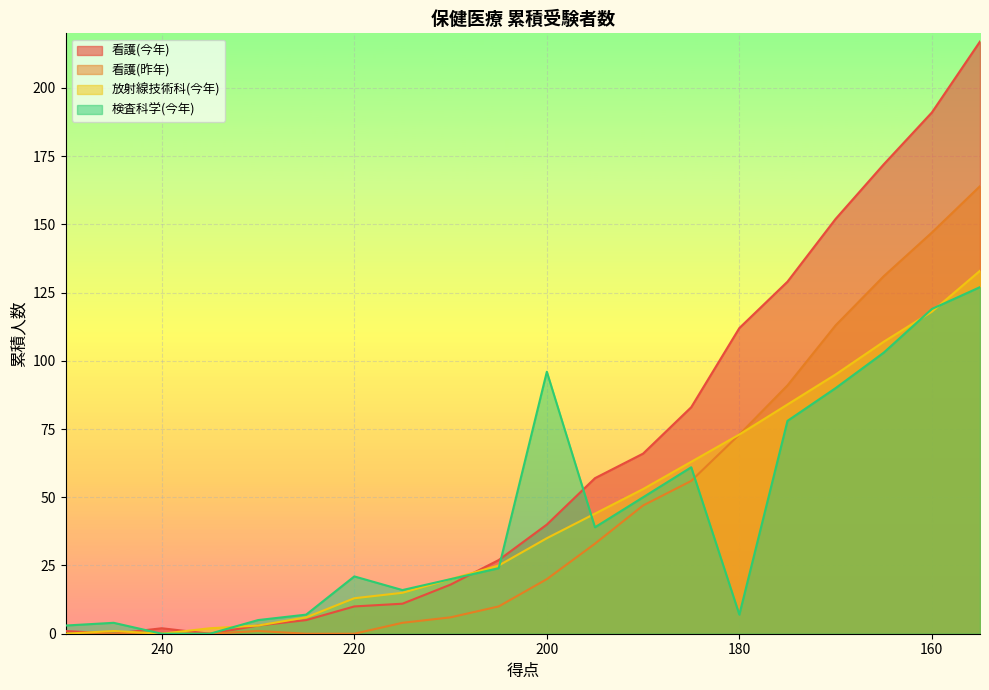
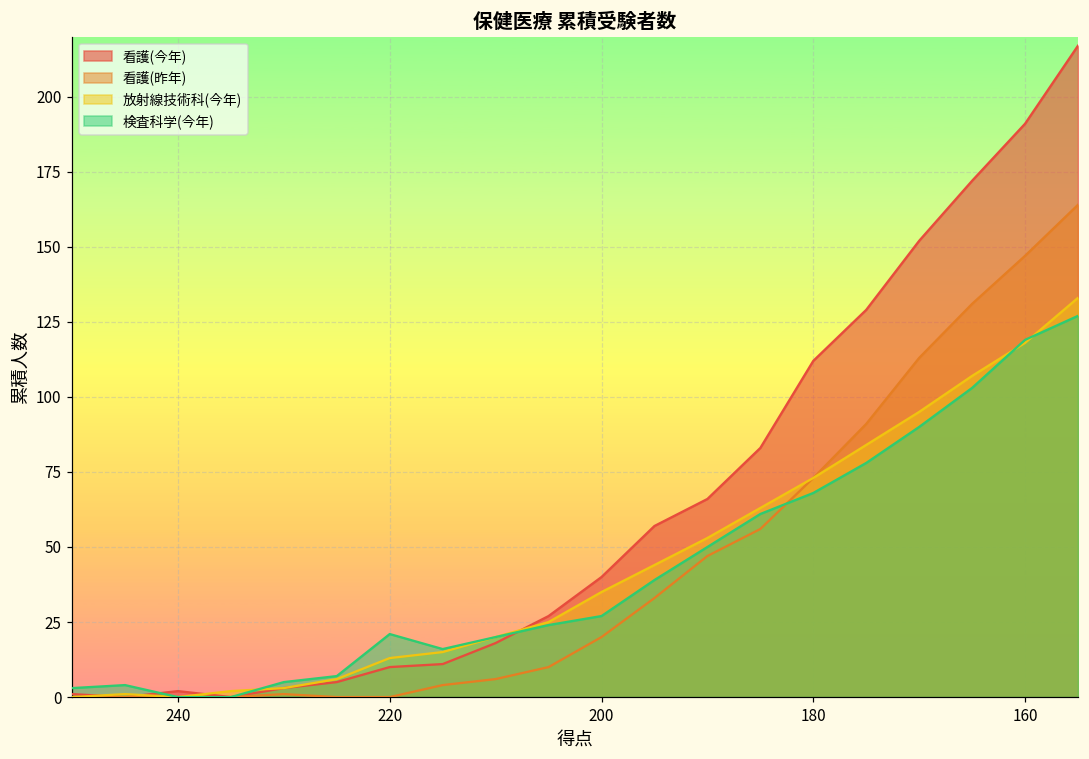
検査科学(今年), 200: 96 -> 27
検査科学(今年), 180: 7 -> 68
